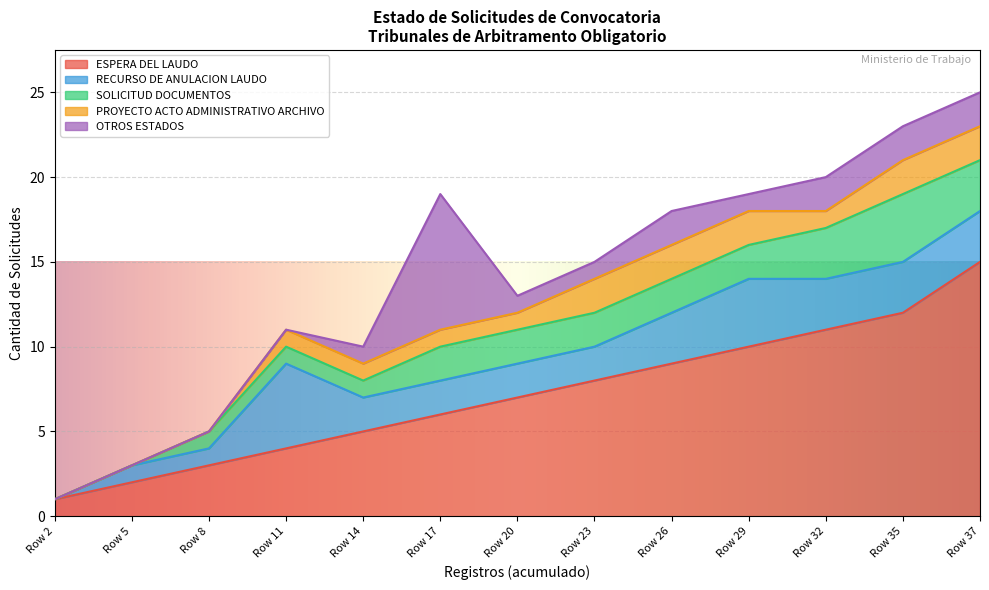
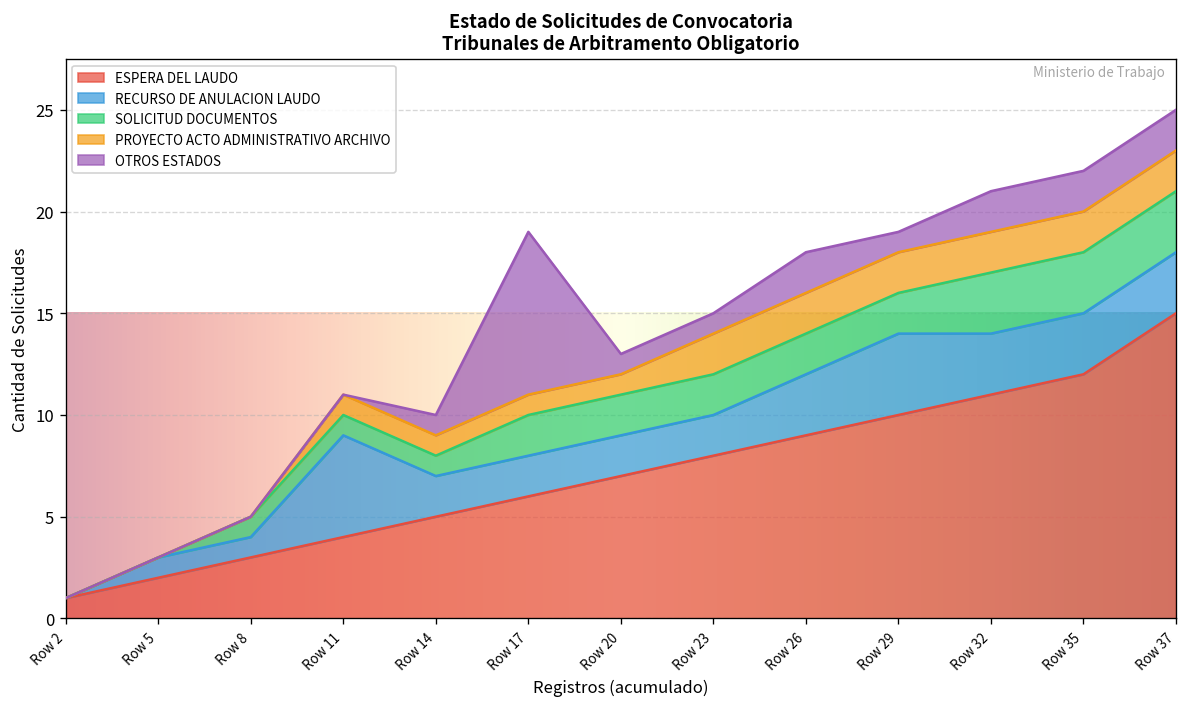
PROYECTO ACTO ADMINISTRATIVO ARCHIVO, Row 32: 1 -> 2
SOLICITUD DOCUMENTOS, Row 35: 4 -> 3
